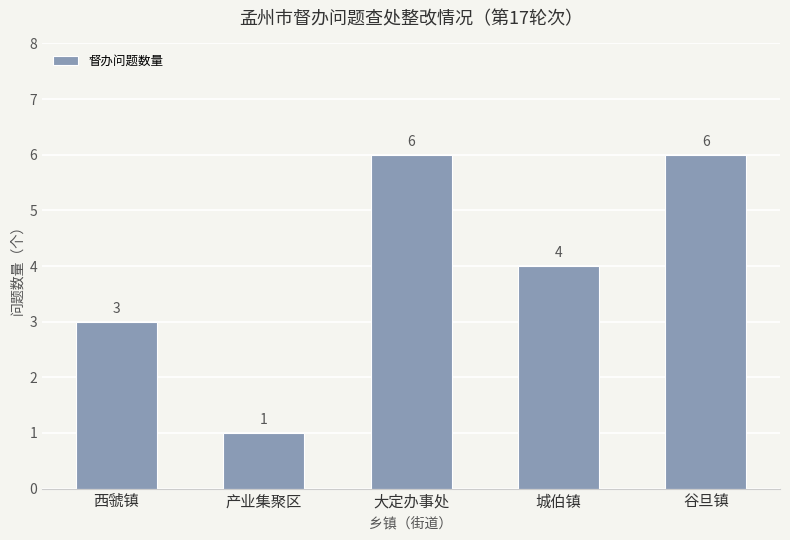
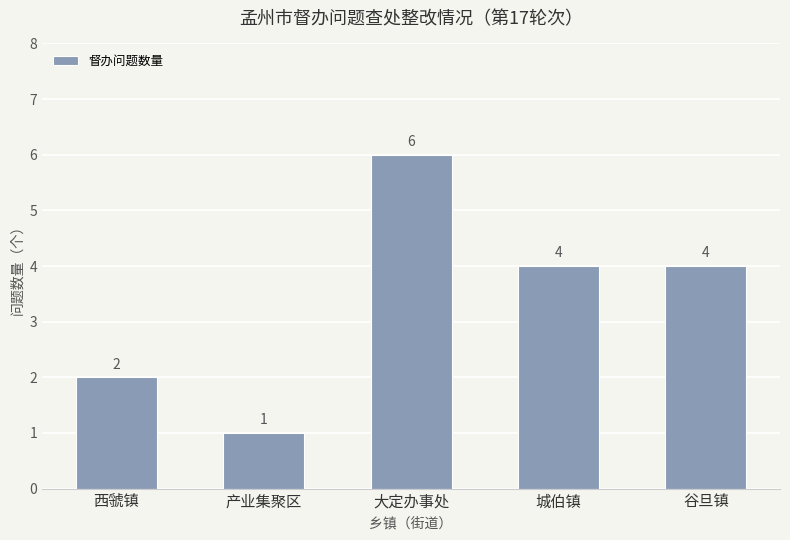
西虢镇: 3 -> 2
谷旦镇: 6 -> 4
